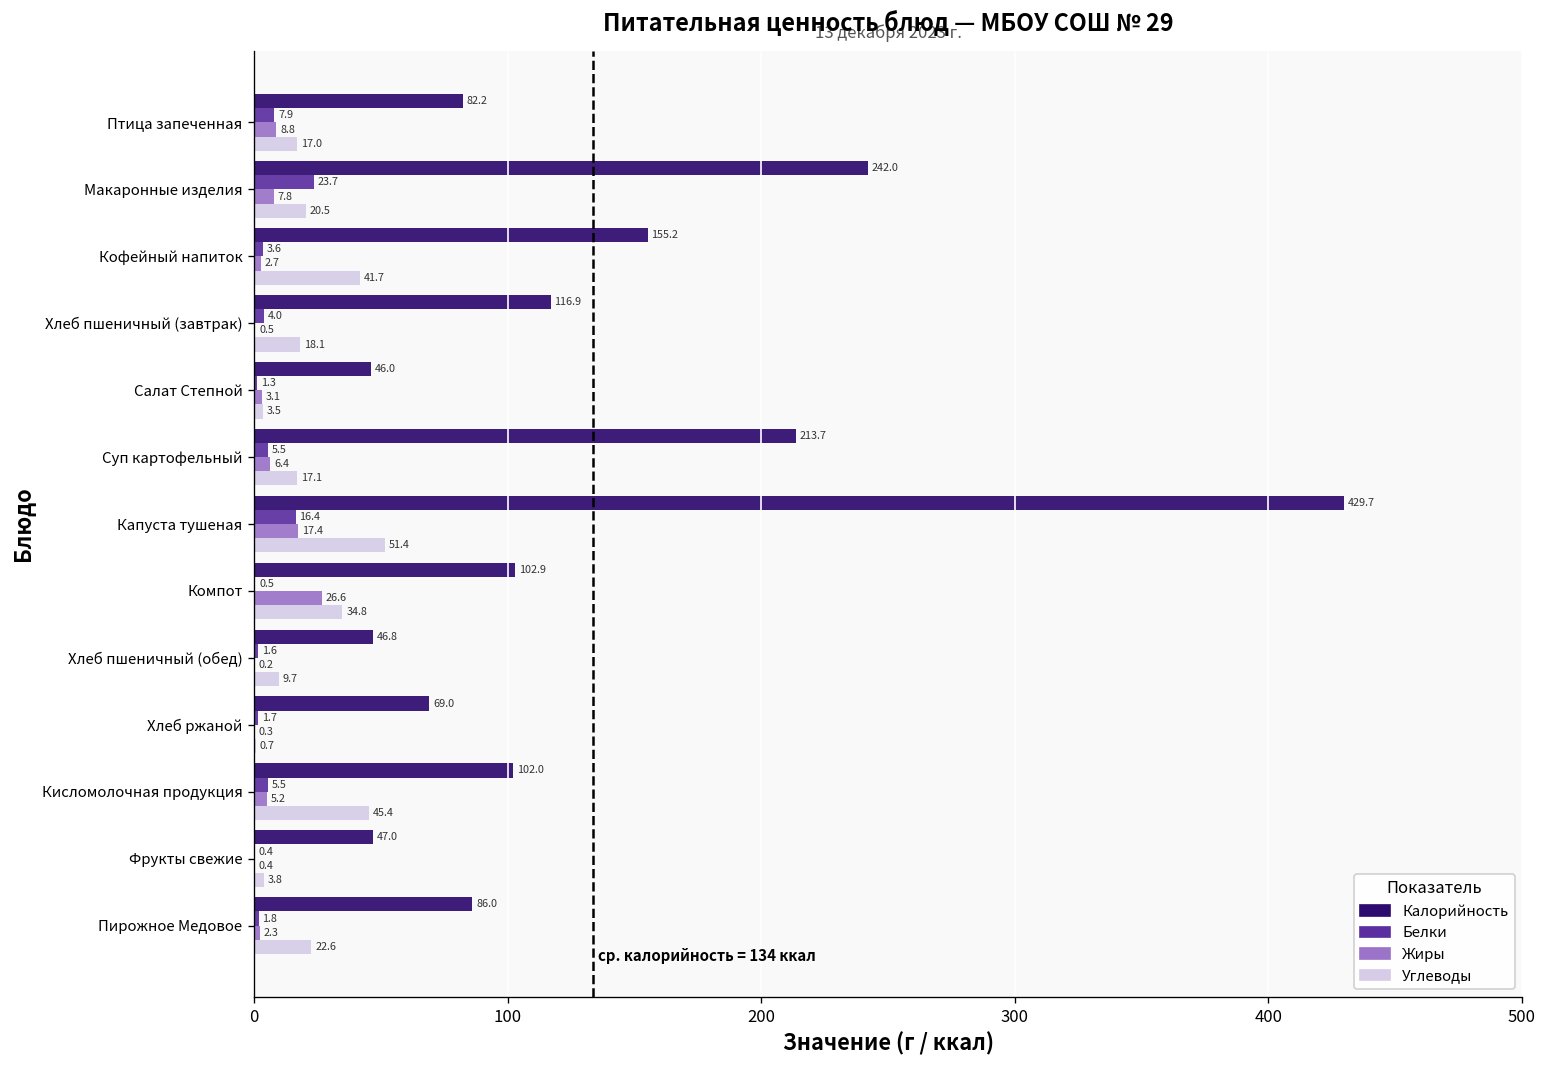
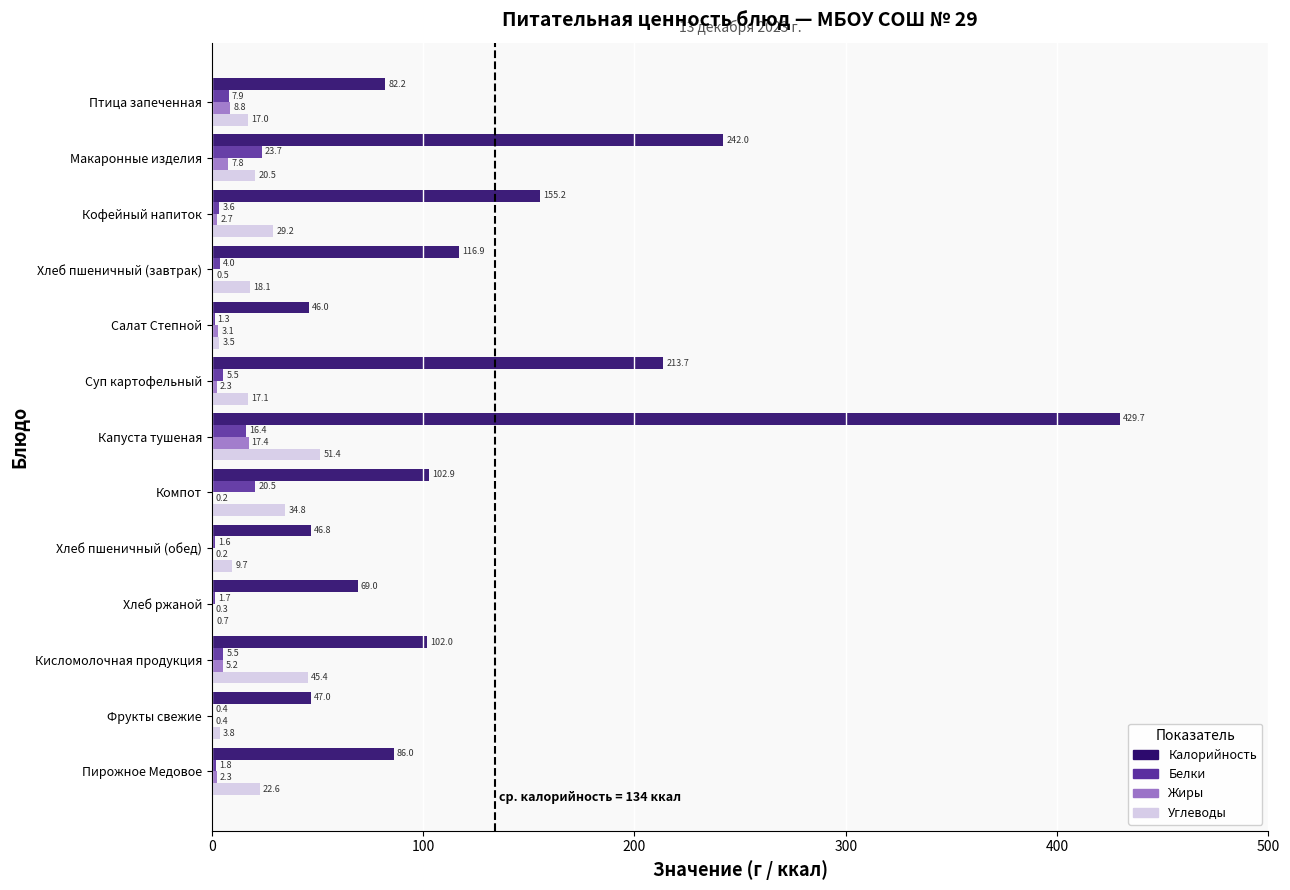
Углеводы, Кофейный напиток: 41.7 -> 29.2
Жиры, Суп картофельный: 6.4 -> 2.3
Белки, Компот: 0.5 -> 20.5
Жиры, Компот: 26.6 -> 0.2
